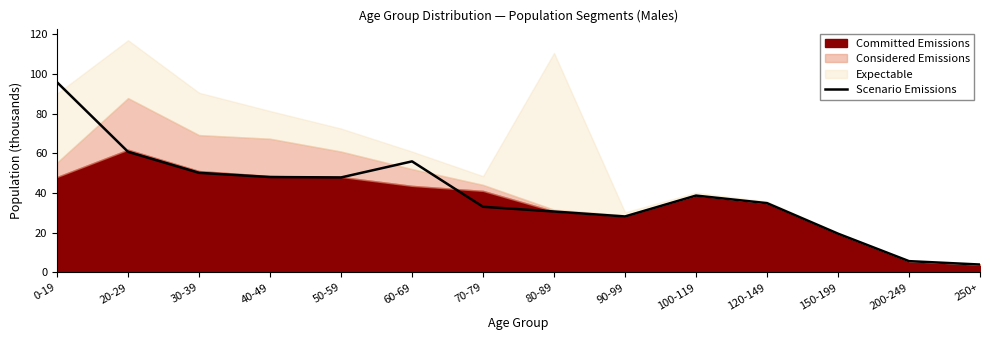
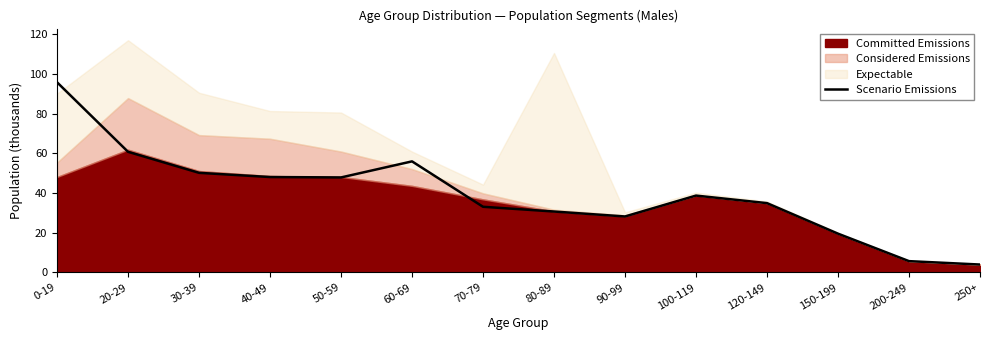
Expectable, 50-59: 12 -> 20
Committed Emissions, 70-79: 41 -> 37
